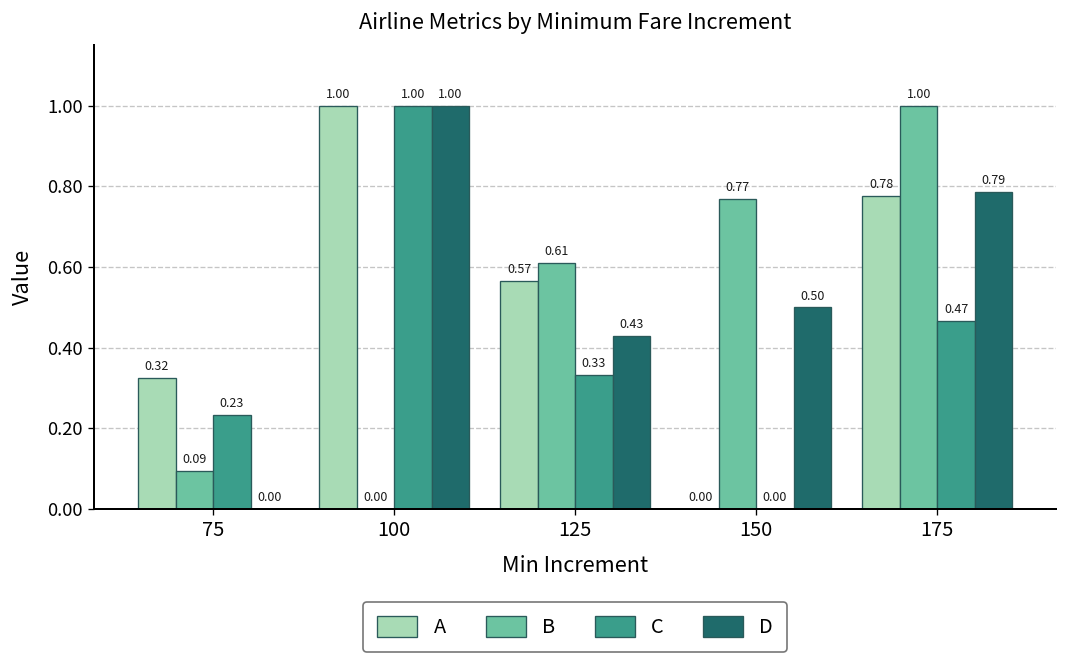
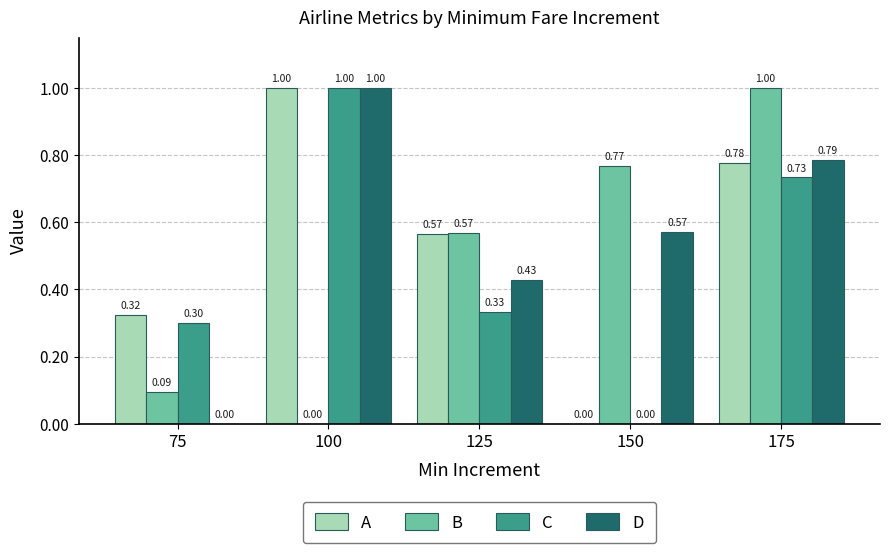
C, 75: 0.23 -> 0.30
B, 125: 0.61 -> 0.57
D, 150: 0.50 -> 0.57
C, 175: 0.47 -> 0.73
